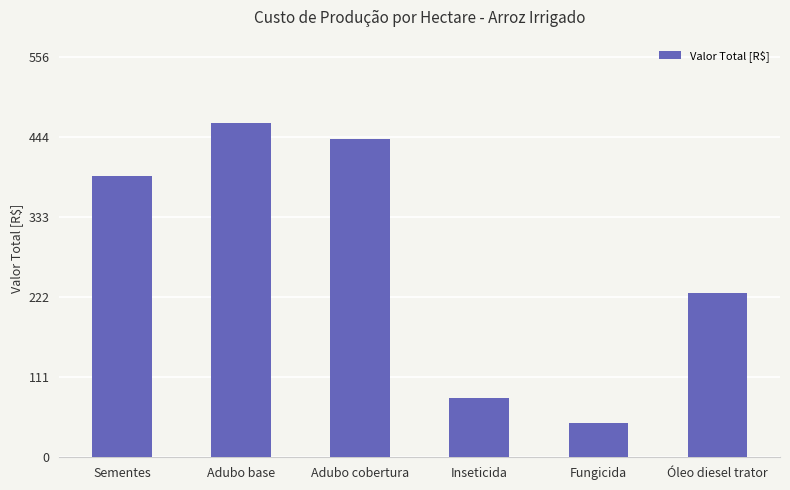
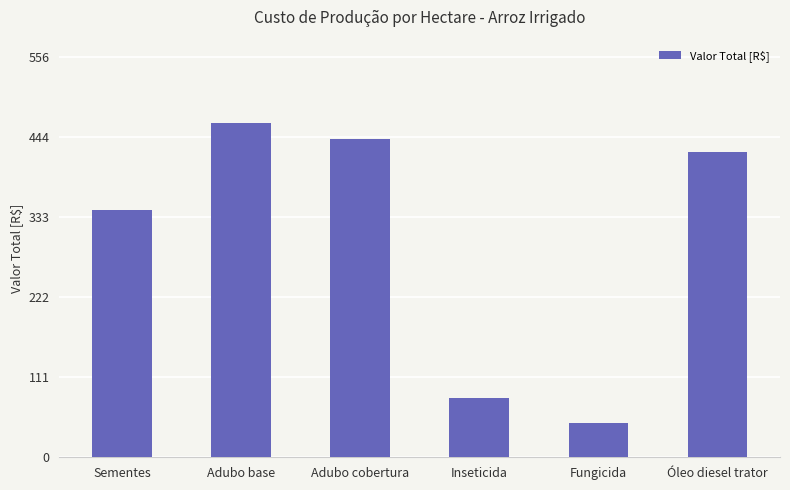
Sementes: 390 -> 340
Óleo diesel trator: 230 -> 420
